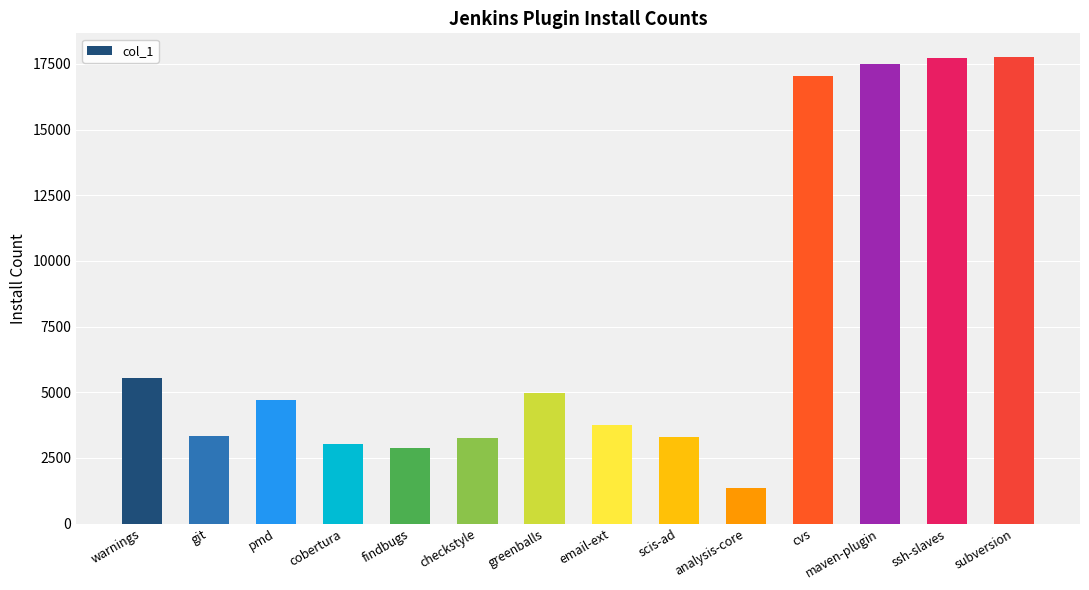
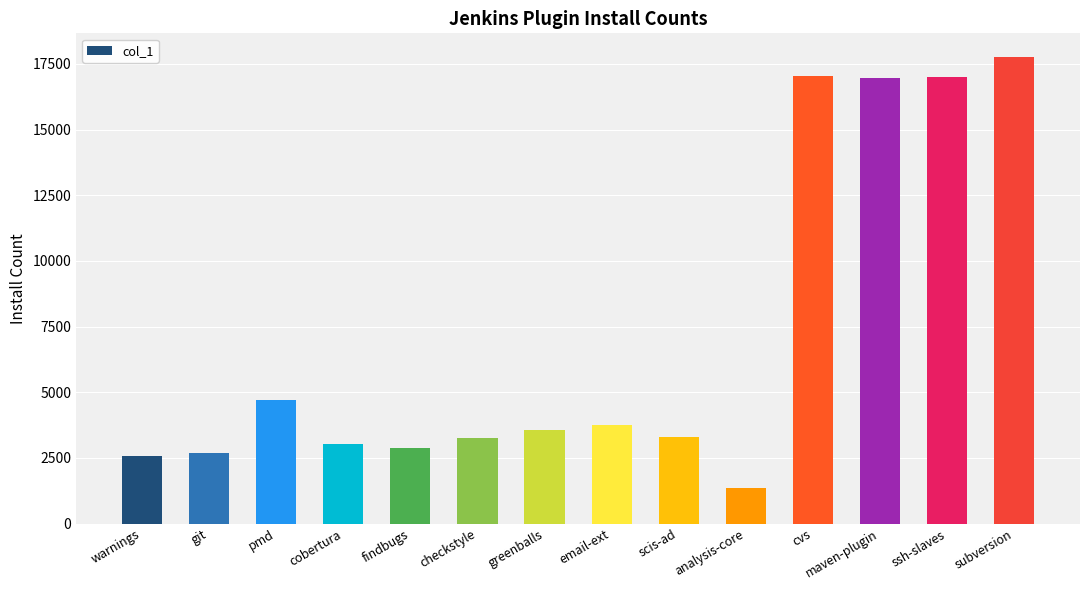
warnings: 5500 -> 2600
git: 3300 -> 2700
greenballs: 5000 -> 3500
maven-plugin: 17500 -> 17000
ssh-slaves: 17700 -> 17000
